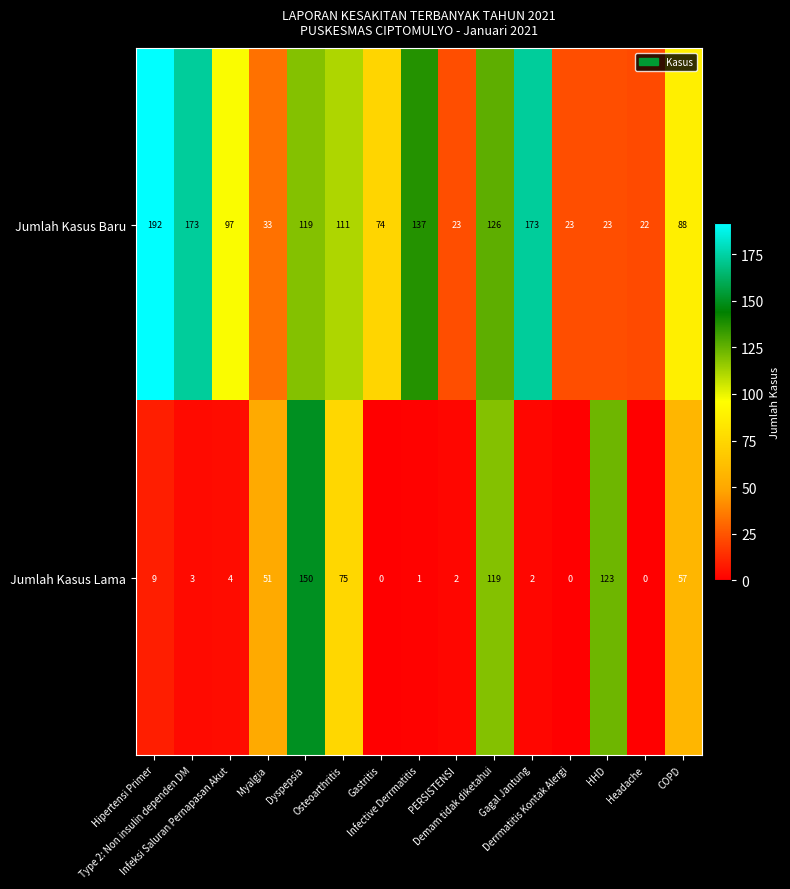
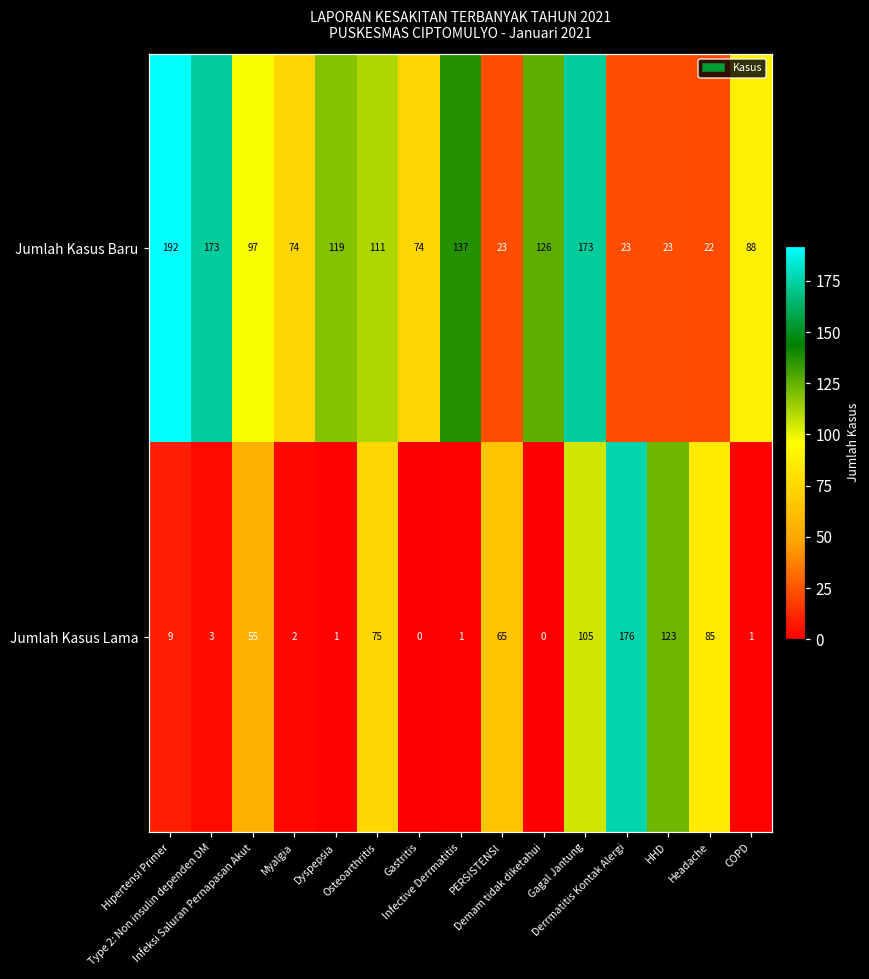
Jumlah Kasus Baru, Myalgia: 33 -> 74
Jumlah Kasus Lama, Infeksi Saluran Pernapasan Akut: 4 -> 55
Jumlah Kasus Lama, Myalgia: 51 -> 2
Jumlah Kasus Lama, Dyspepsia: 150 -> 1
Jumlah Kasus Lama, PERSISTENSI: 2 -> 65
Jumlah Kasus Lama, Demam tidak diketahui: 119 -> 0
Jumlah Kasus Lama, Gagal Jantung: 2 -> 105
Jumlah Kasus Lama, Derrmatitis Kontak Alergi: 0 -> 176
Jumlah Kasus Lama, Headache: 0 -> 85
Jumlah Kasus Lama, COPD: 57 -> 1
